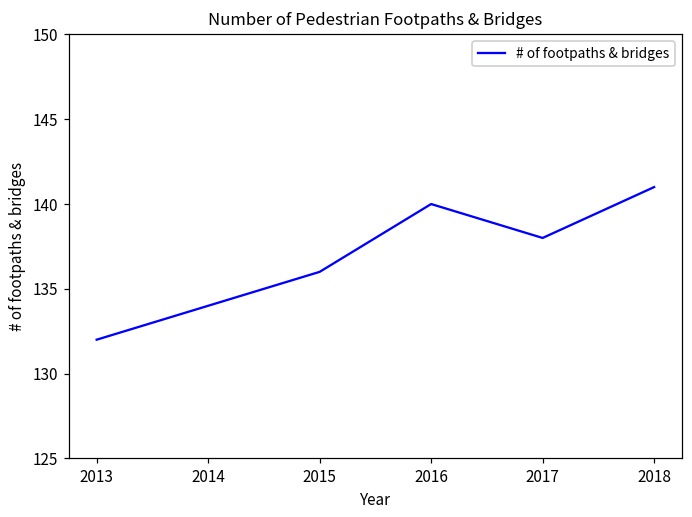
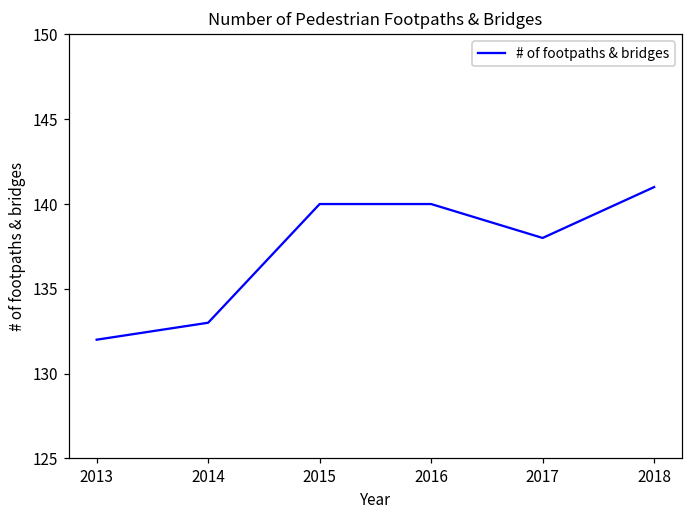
2014: 134 -> 133
2015: 136 -> 140
